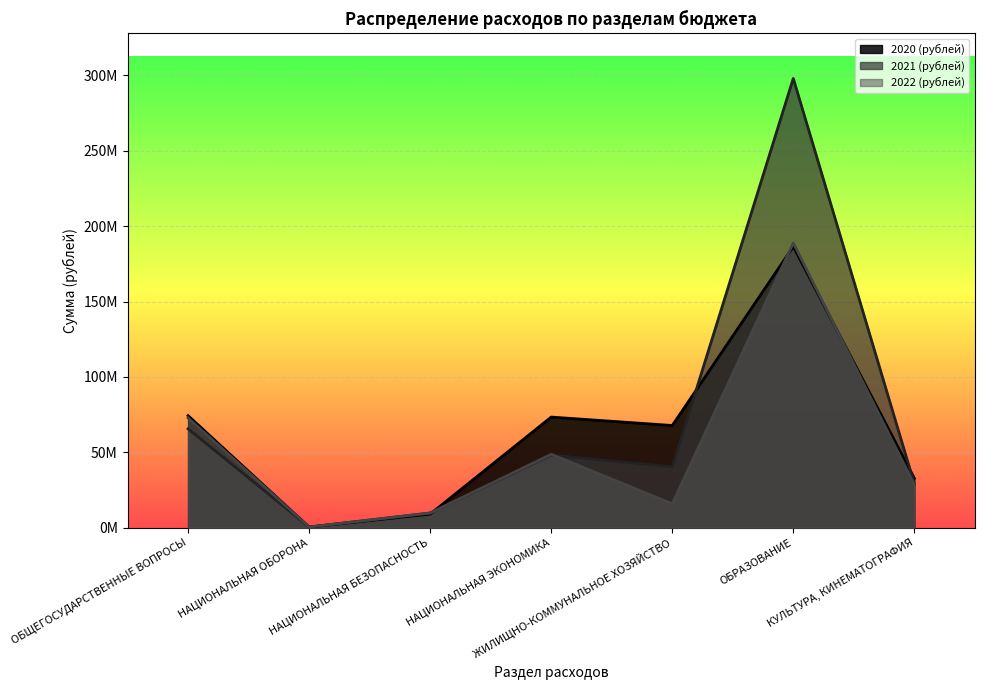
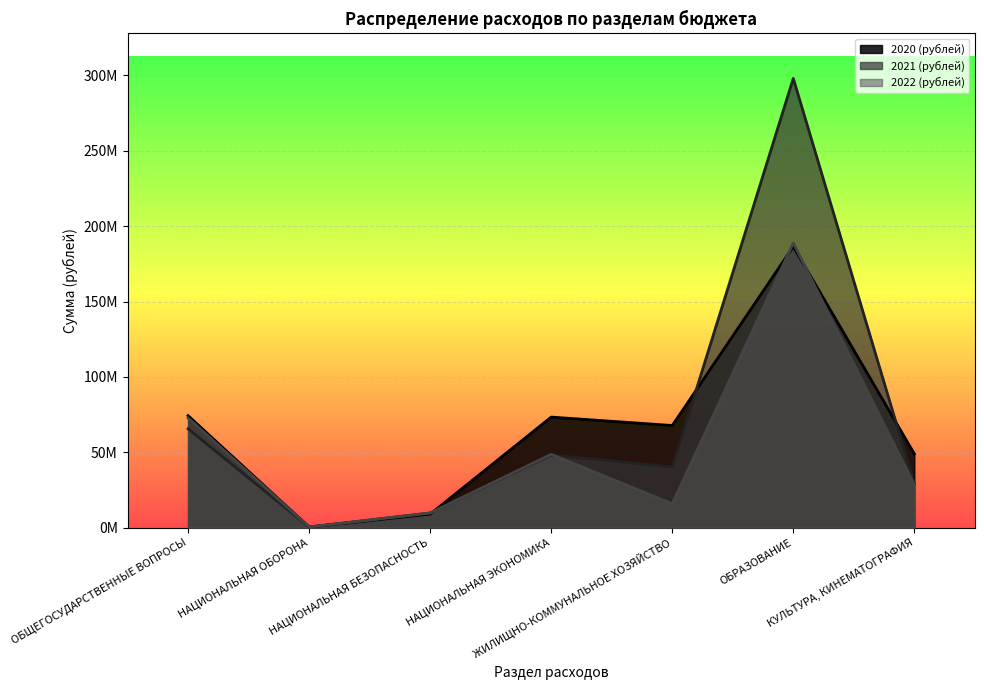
2020 (рублей), КУЛЬТУРА, КИНЕМАТОГРАФИЯ: 33000000 -> 49000000
